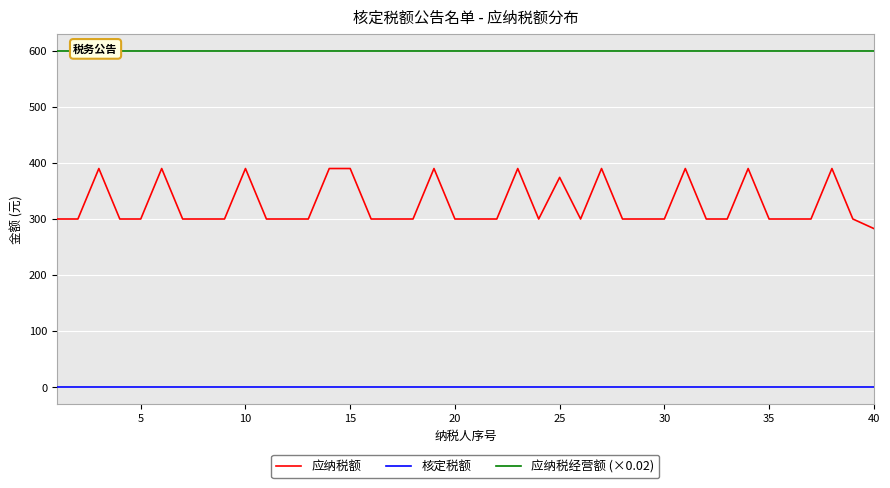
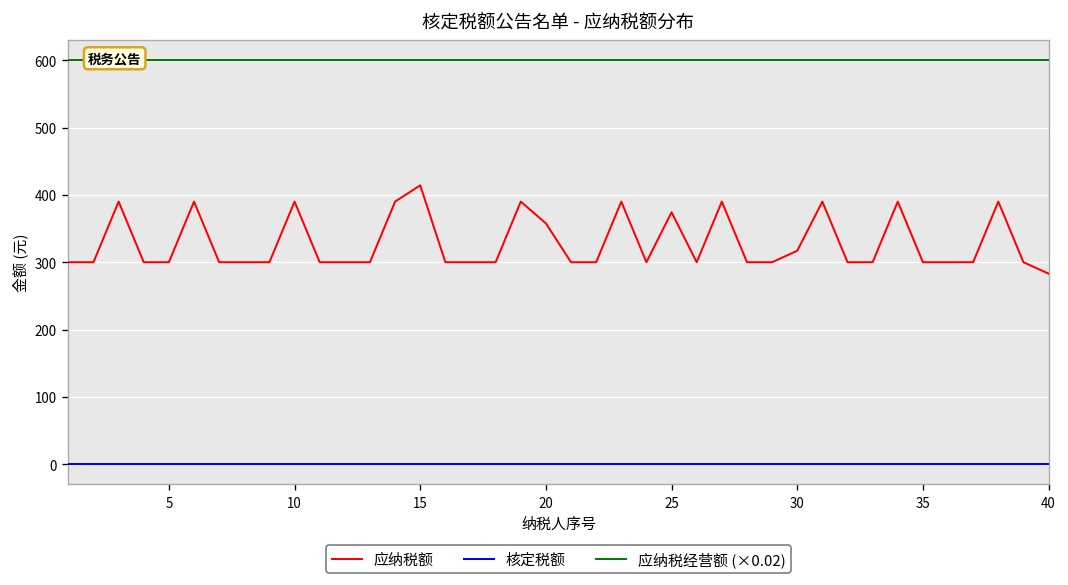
应纳税额, 15: 390 -> 410
应纳税额, 20: 300 -> 360
应纳税额, 30: 300 -> 320
